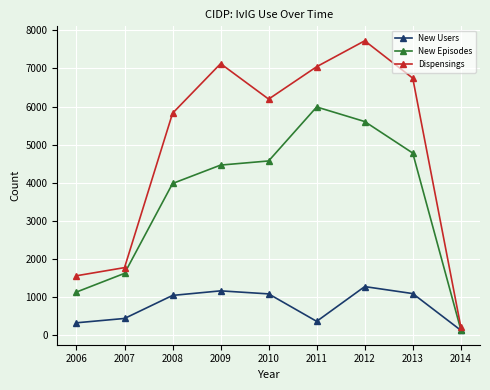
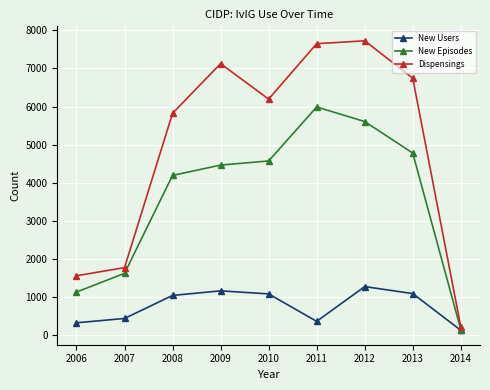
New Episodes, 2008: 4000 -> 4200
Dispensings, 2011: 7000 -> 7700
